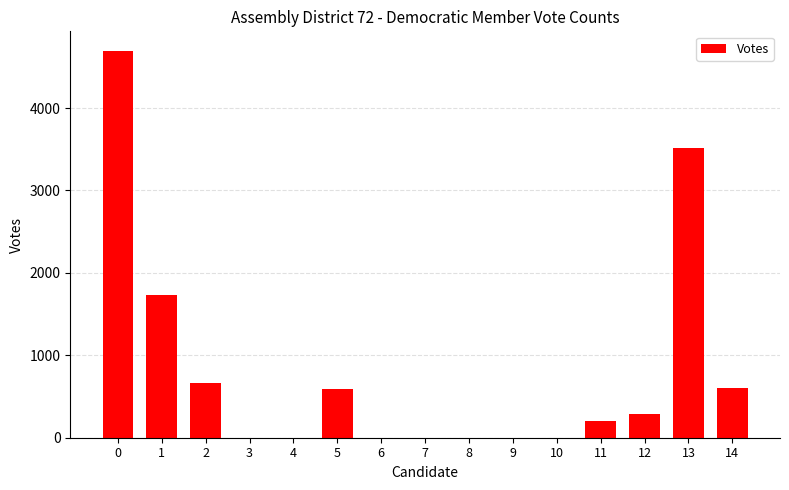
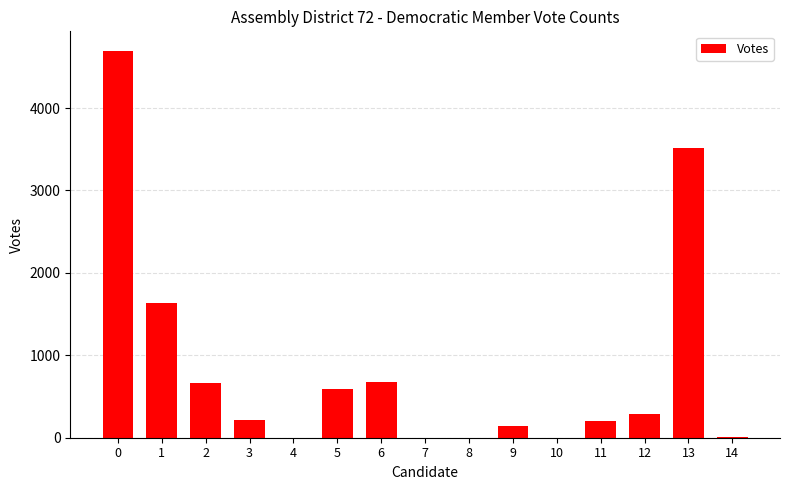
1: 1700 -> 1600
3: 0 -> 200
6: 0 -> 700
9: 0 -> 100
14: 600 -> 0
